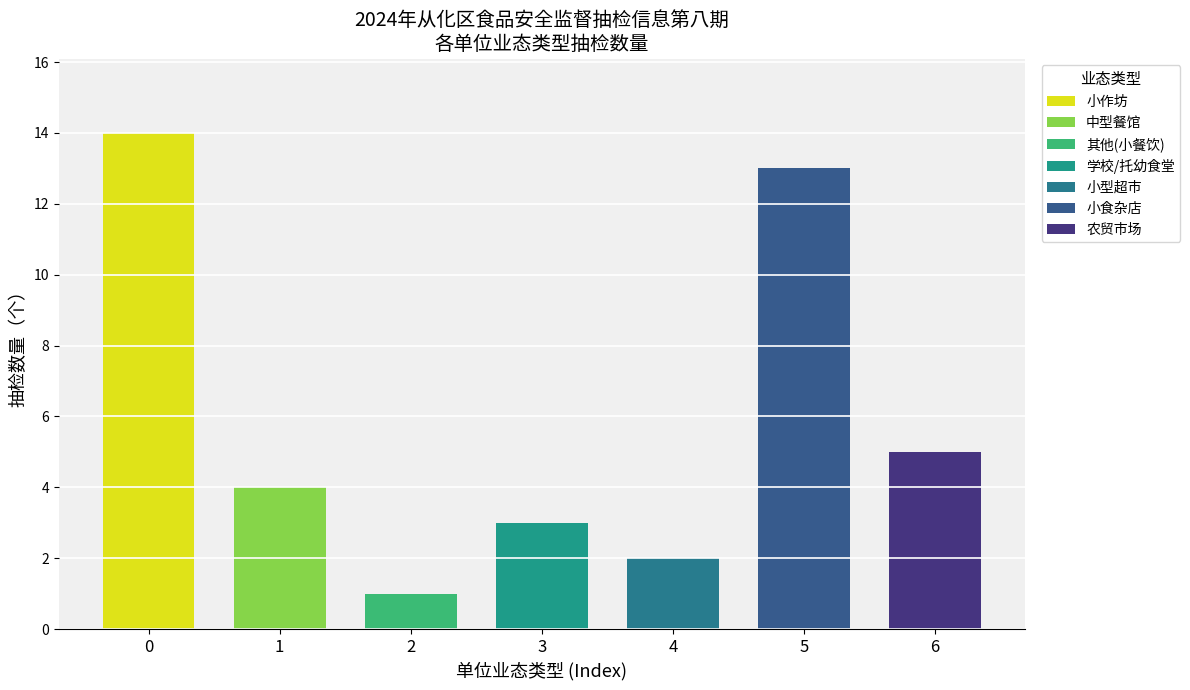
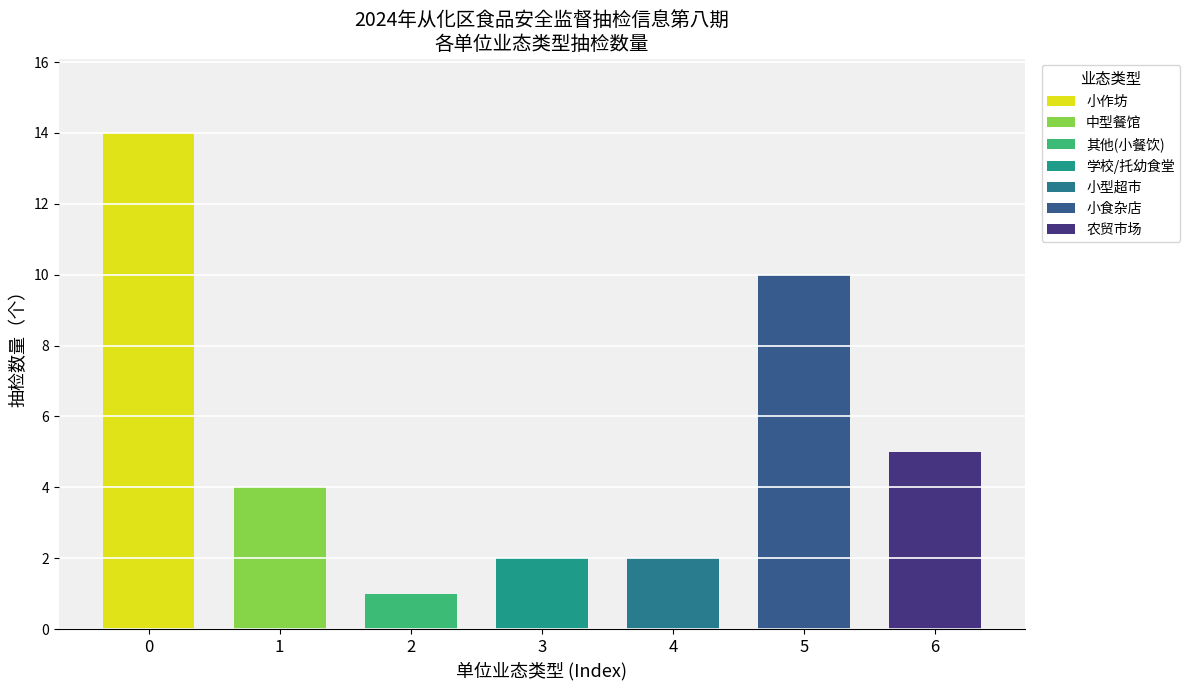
3: 3 -> 2
5: 13 -> 10
